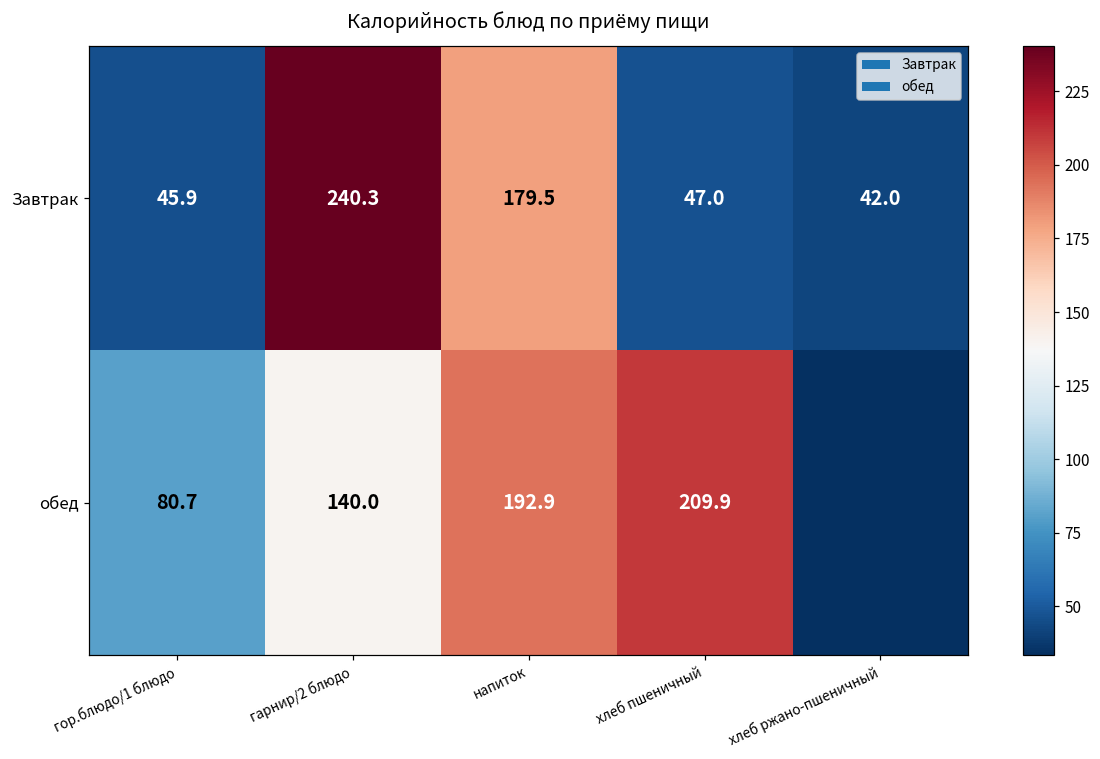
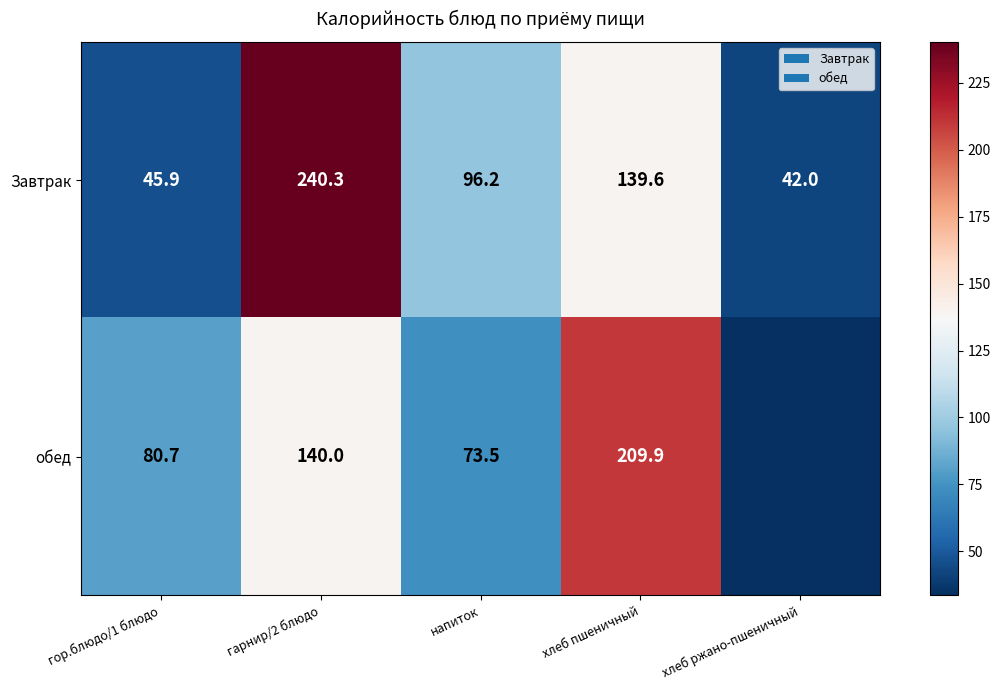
Завтрак, напиток: 179.5 -> 96.2
Завтрак, хлеб пшеничный: 47.0 -> 139.6
обед, напиток: 192.9 -> 73.5
